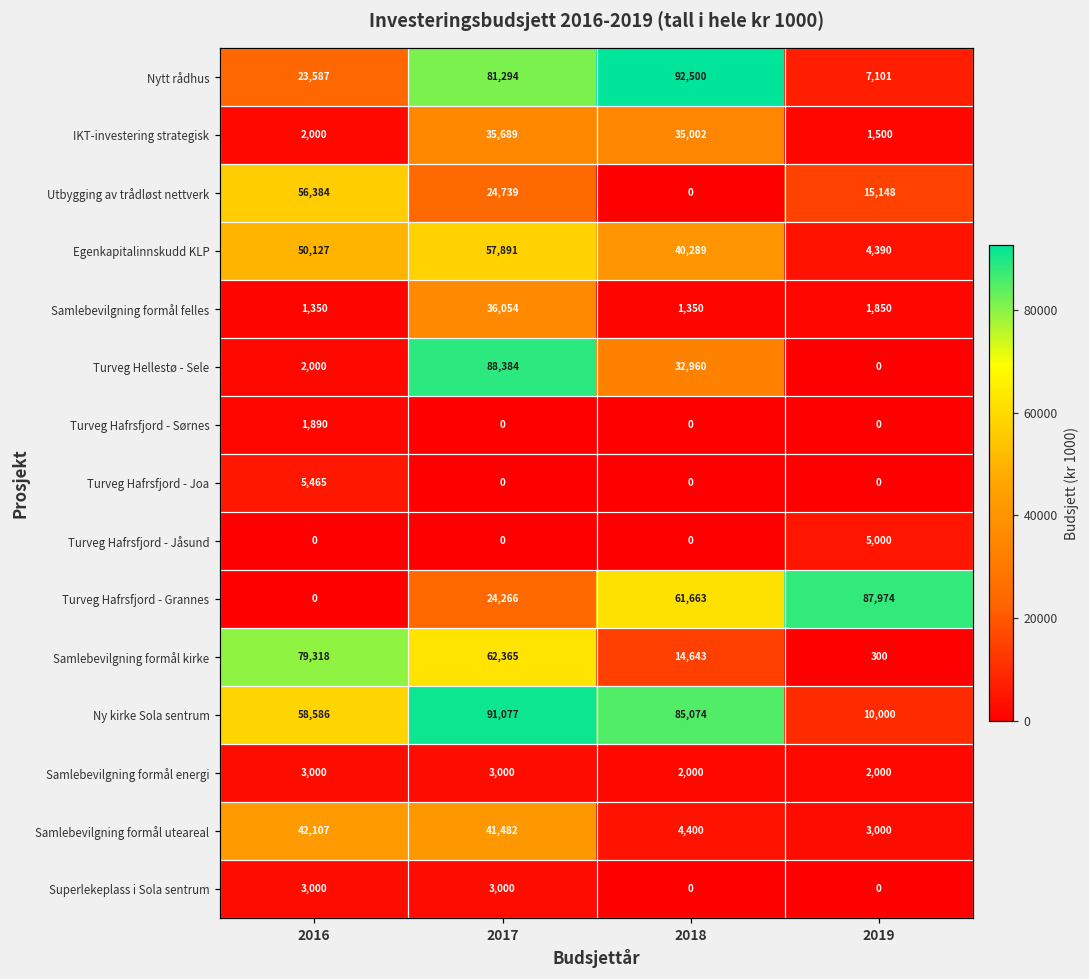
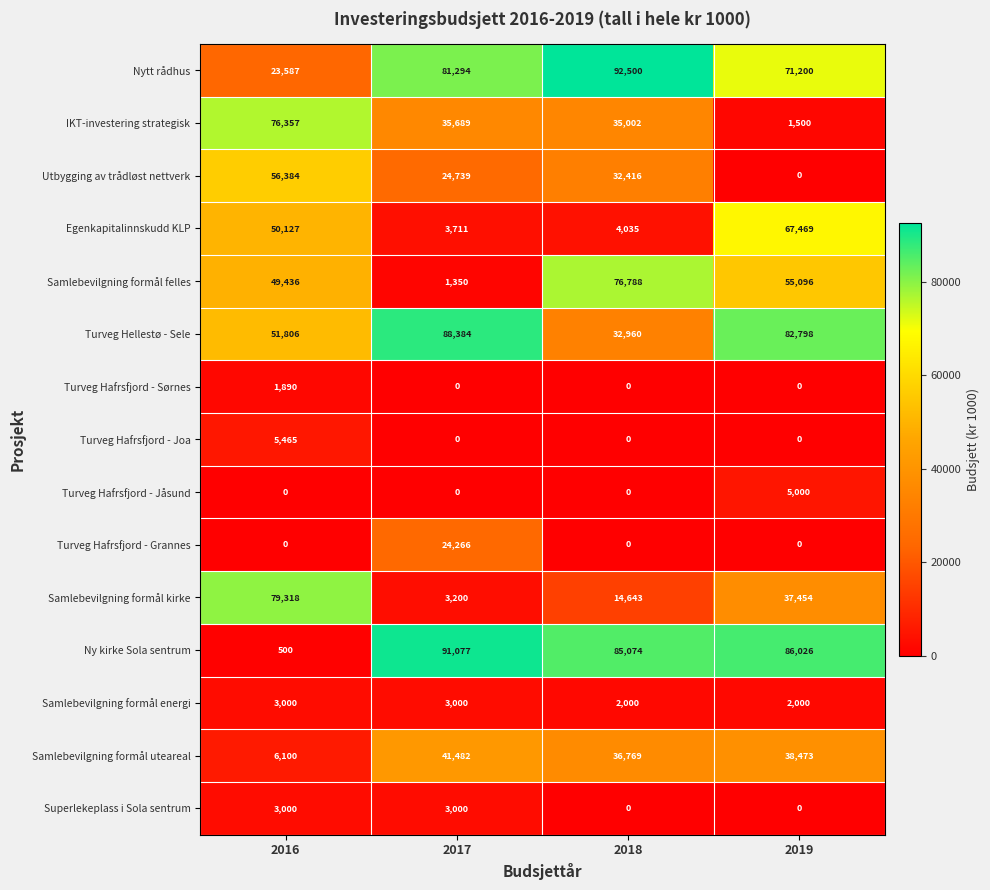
Nytt rådhus, 2019: 7,101 -> 71,200
IKT-investering strategisk, 2016: 2,000 -> 76,357
Utbygging av trådløst nettverk, 2018: 0 -> 32,416
Utbygging av trådløst nettverk, 2019: 15,148 -> 0
Egenkapitalinnskudd KLP, 2017: 57,891 -> 3,711
Egenkapitalinnskudd KLP, 2018: 40,289 -> 4,035
Egenkapitalinnskudd KLP, 2019: 4,390 -> 67,469
Samlebevilgning formål felles, 2016: 1,350 -> 49,436
Samlebevilgning formål felles, 2017: 36,054 -> 1,350
Samlebevilgning formål felles, 2018: 1,350 -> 76,788
Samlebevilgning formål felles, 2019: 1,850 -> 55,096
Turveg Hellestø - Sele, 2016: 2,000 -> 51,806
Turveg Hellestø - Sele, 2019: 0 -> 82,798
Turveg Hafrsfjord - Grannes, 2018: 61,663 -> 0
Turveg Hafrsfjord - Grannes, 2019: 87,974 -> 0
Samlebevilgning formål kirke, 2017: 62,365 -> 3,200
Samlebevilgning formål kirke, 2019: 300 -> 37,454
Ny kirke Sola sentrum, 2016: 58,586 -> 500
Ny kirke Sola sentrum, 2019: 10,000 -> 86,026
Samlebevilgning formål uteareal, 2016: 42,107 -> 6,100
Samlebevilgning formål uteareal, 2018: 4,400 -> 36,769
Samlebevilgning formål uteareal, 2019: 3,000 -> 38,473
